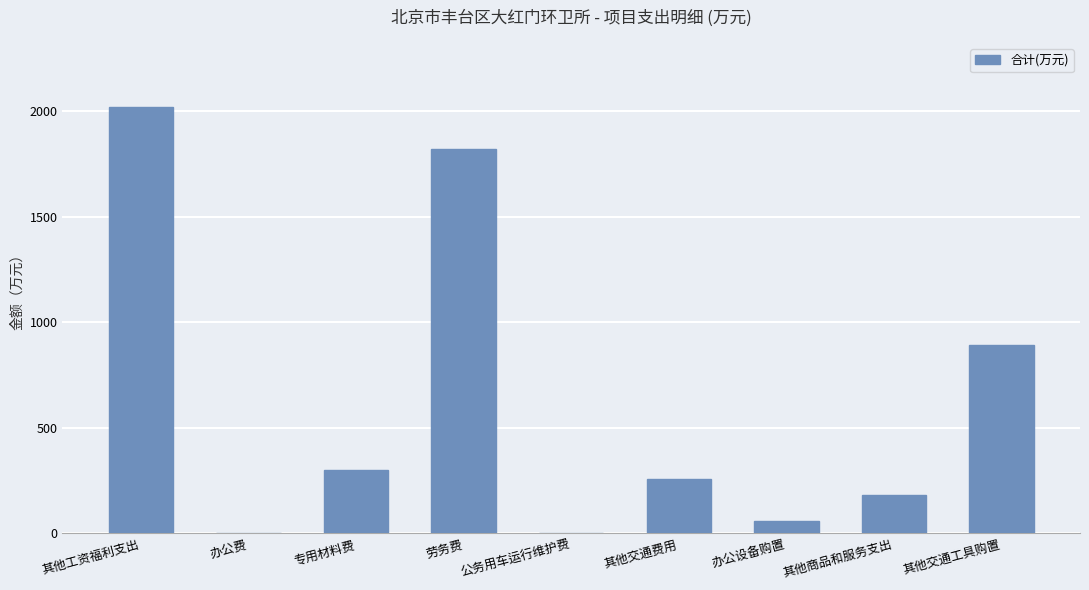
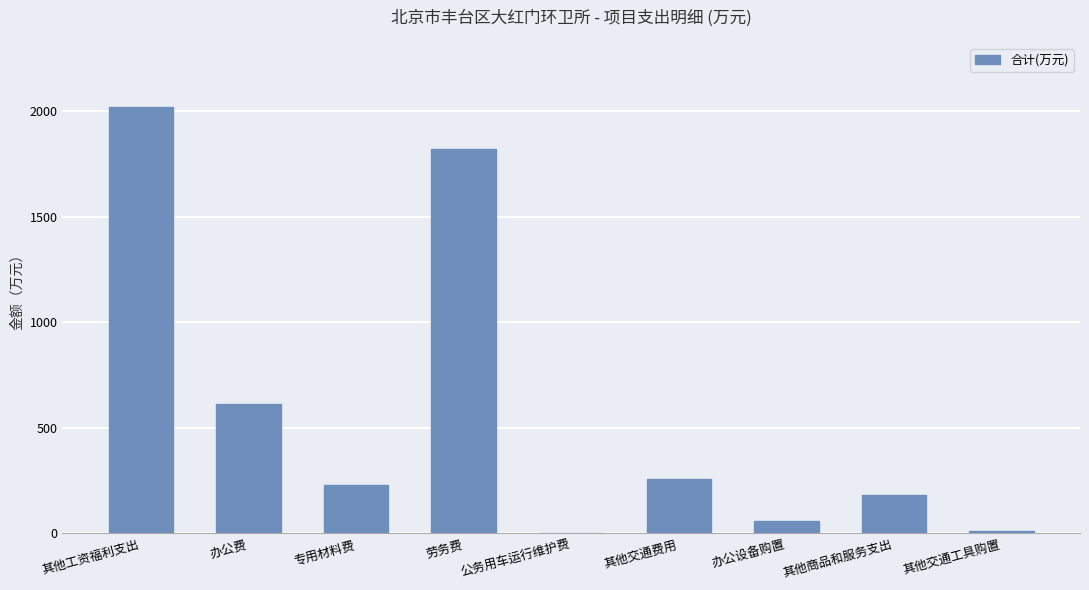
办公费: 0 -> 610
专用材料费: 300 -> 230
其他交通工具购置: 890 -> 10
